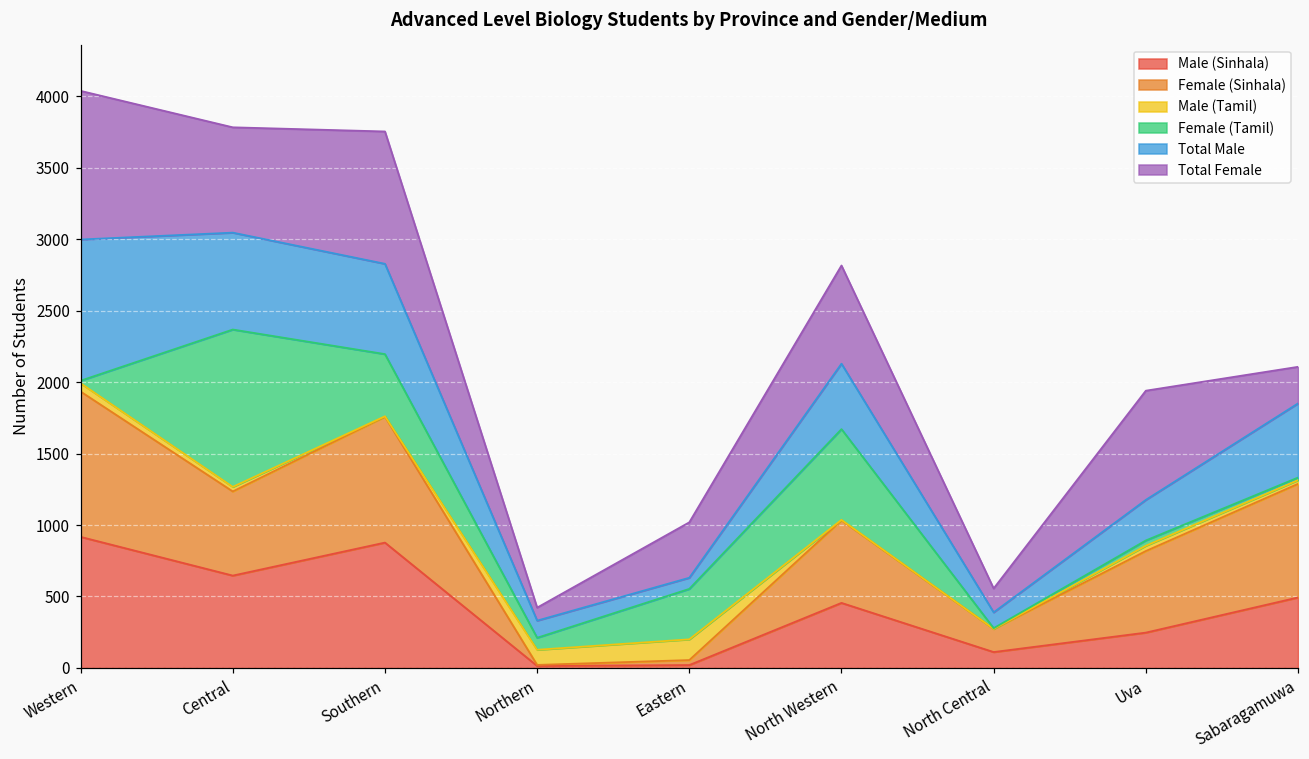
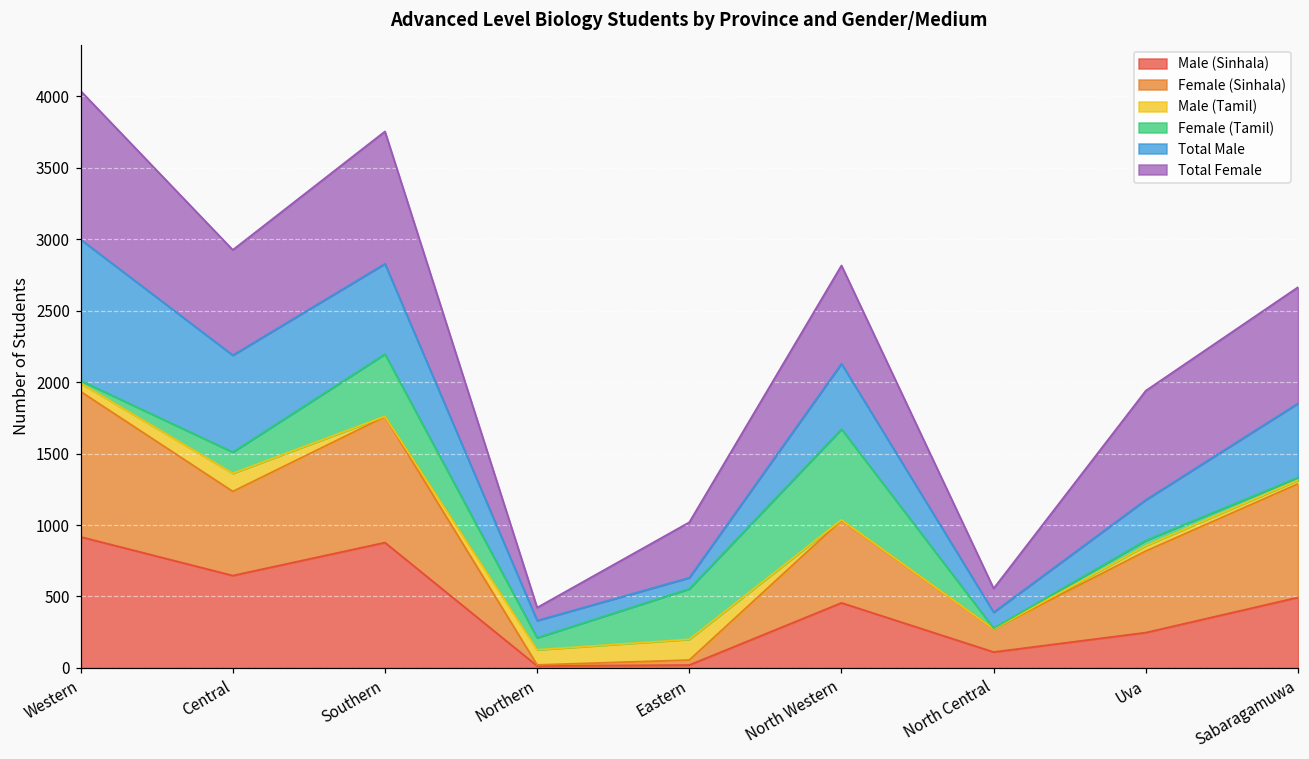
Male (Tamil), Central: 30 -> 130
Female (Tamil), Central: 1100 -> 150
Total Female, Sabaragamuwa: 260 -> 810
